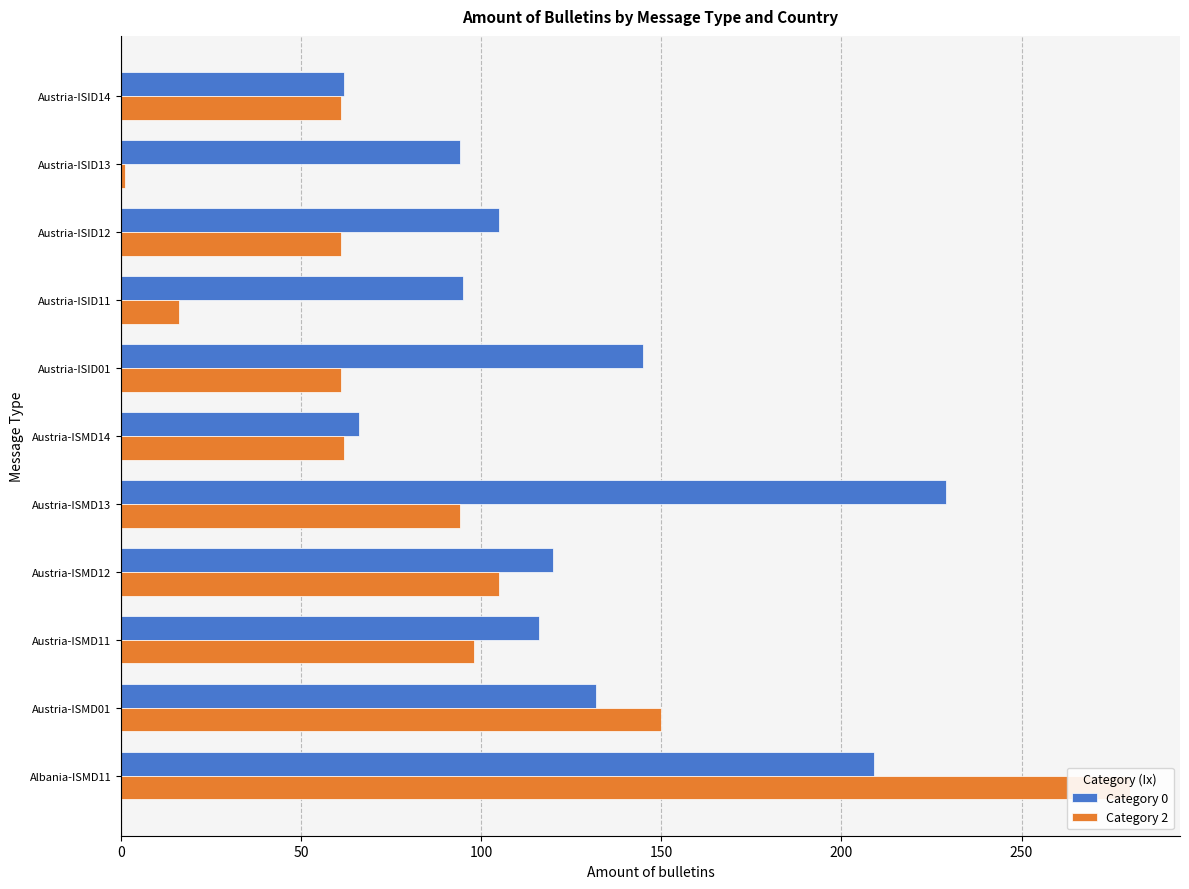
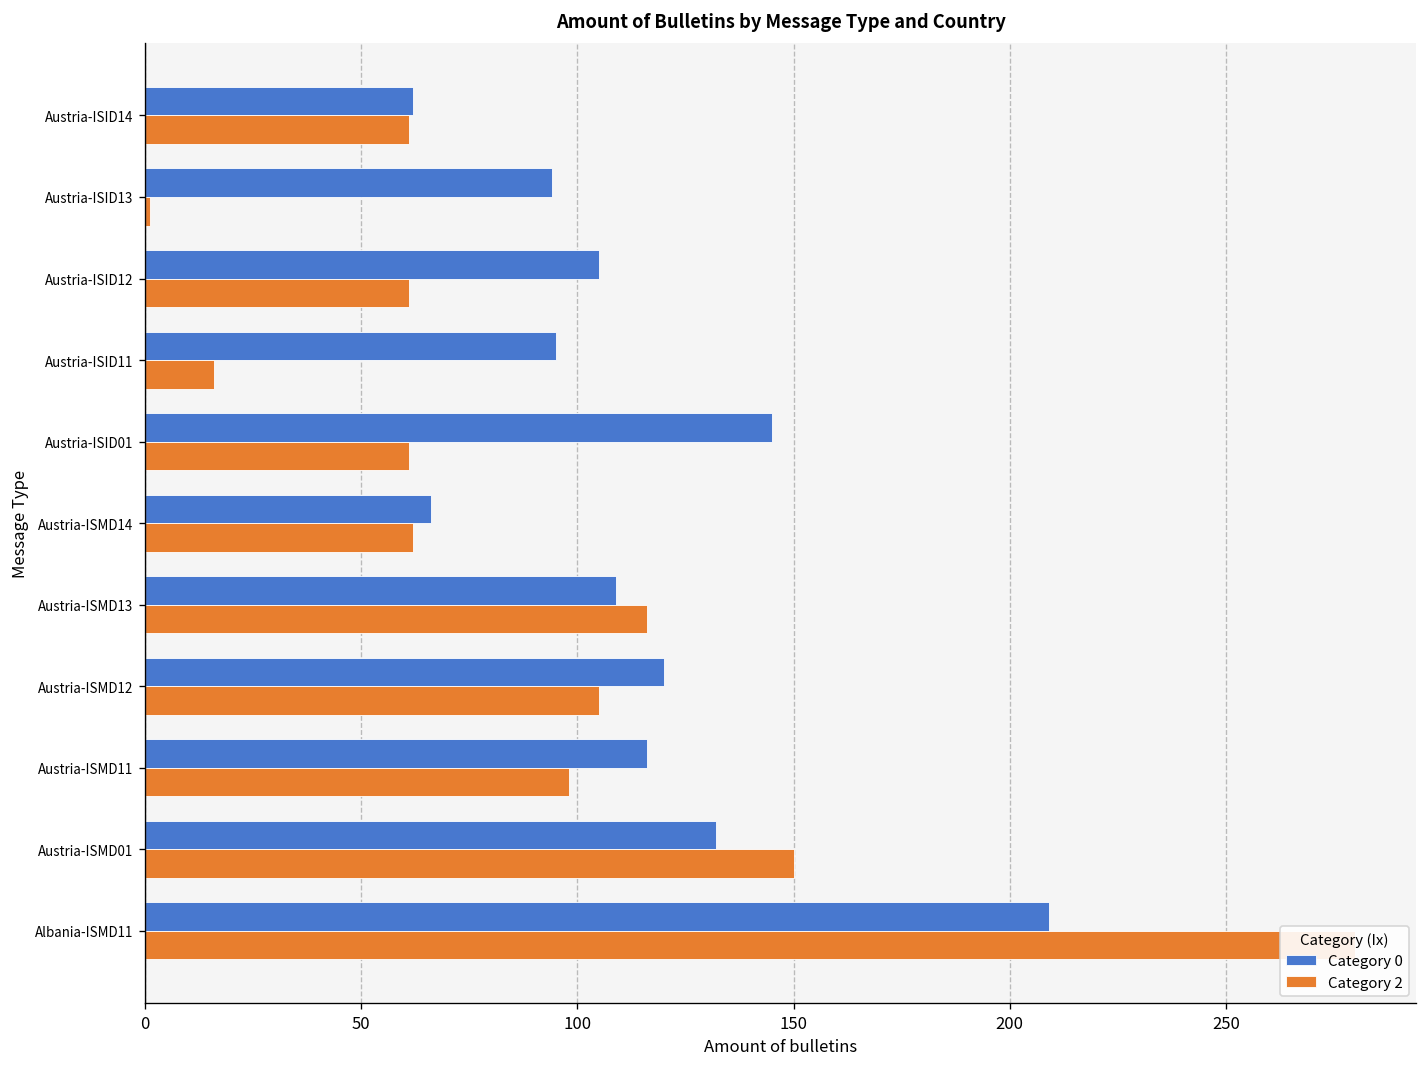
Category 0, Austria-ISMD13: 229 -> 109
Category 2, Austria-ISMD13: 94 -> 116
